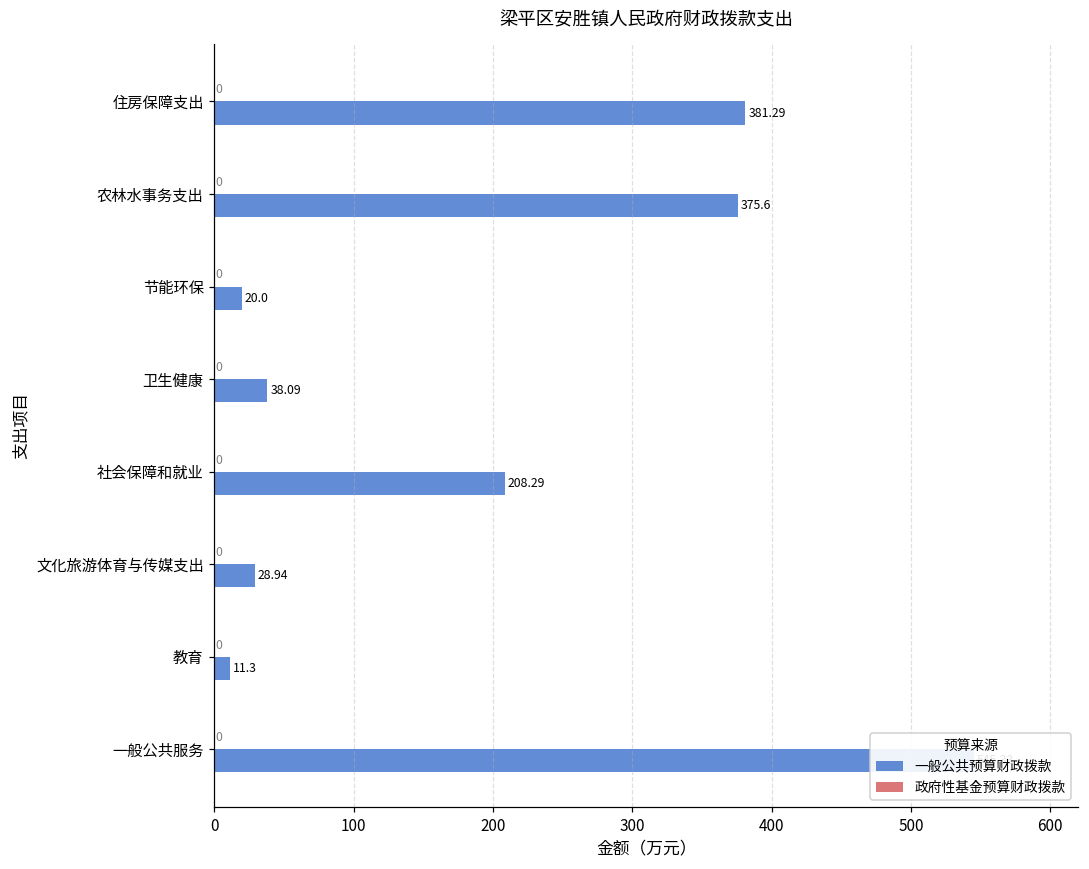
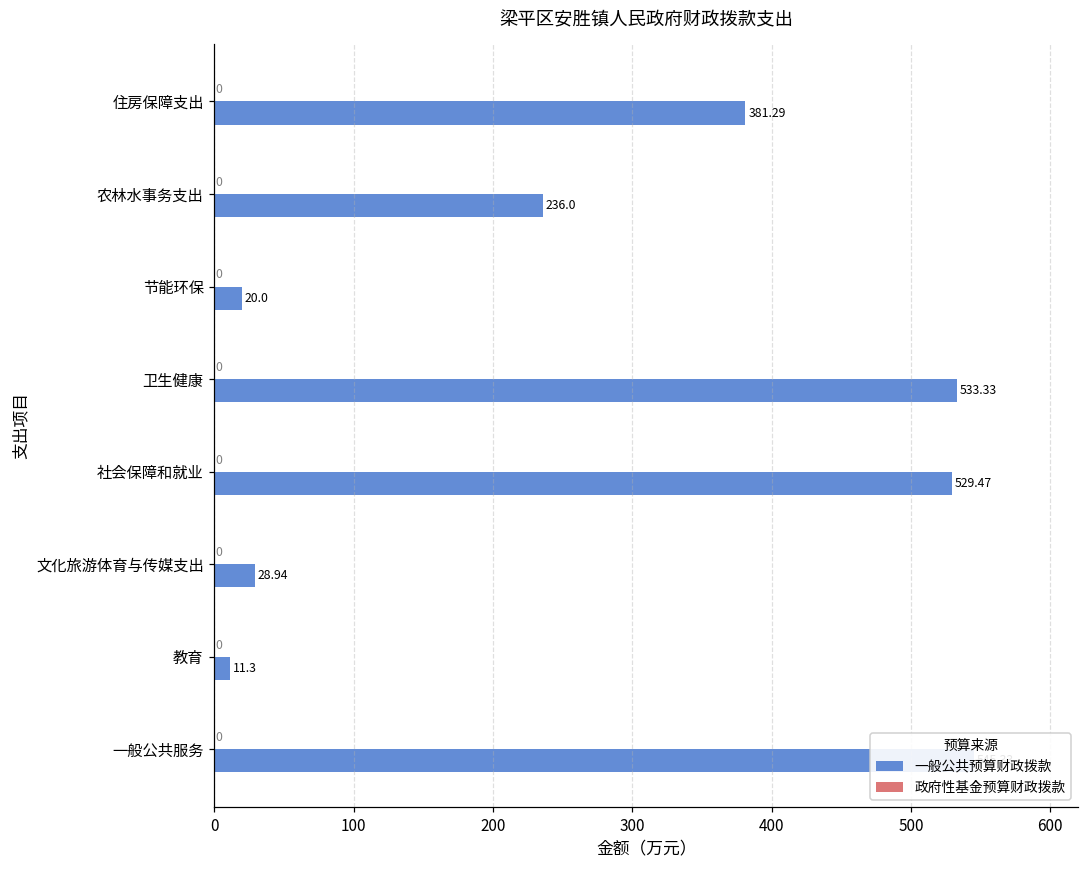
一般公共预算财政拨款, 农林水事务支出: 375.6 -> 236.0
一般公共预算财政拨款, 卫生健康: 38.09 -> 533.33
一般公共预算财政拨款, 社会保障和就业: 208.29 -> 529.47
